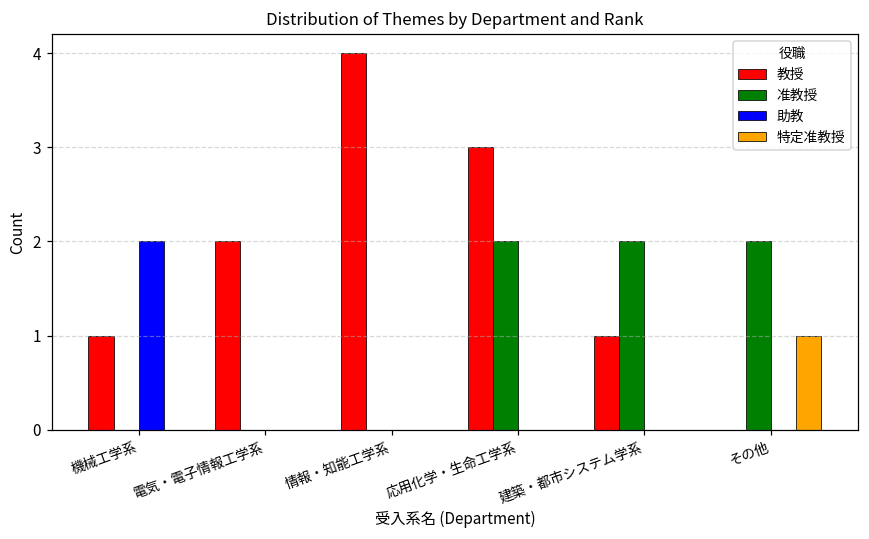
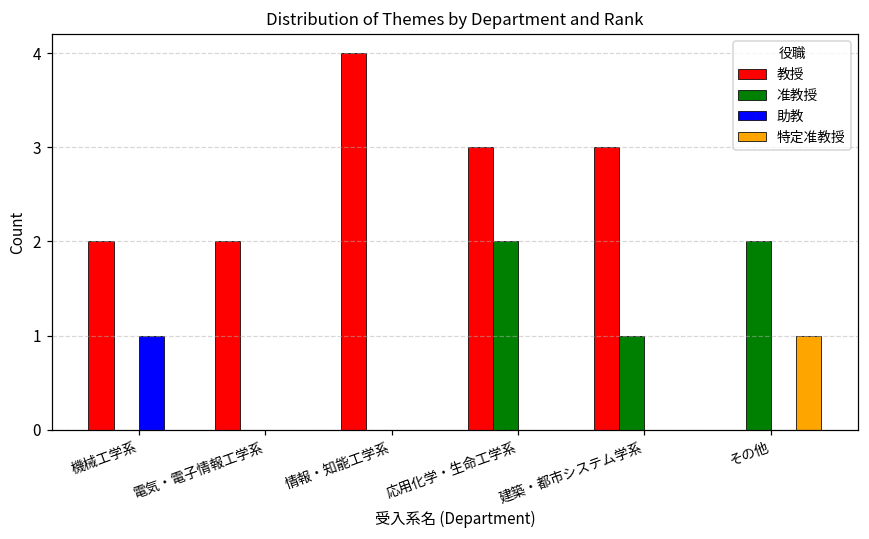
教授, 機械工学系: 1 -> 2
助教, 機械工学系: 2 -> 1
教授, 建築・都市システム学系: 1 -> 3
准教授, 建築・都市システム学系: 2 -> 1
